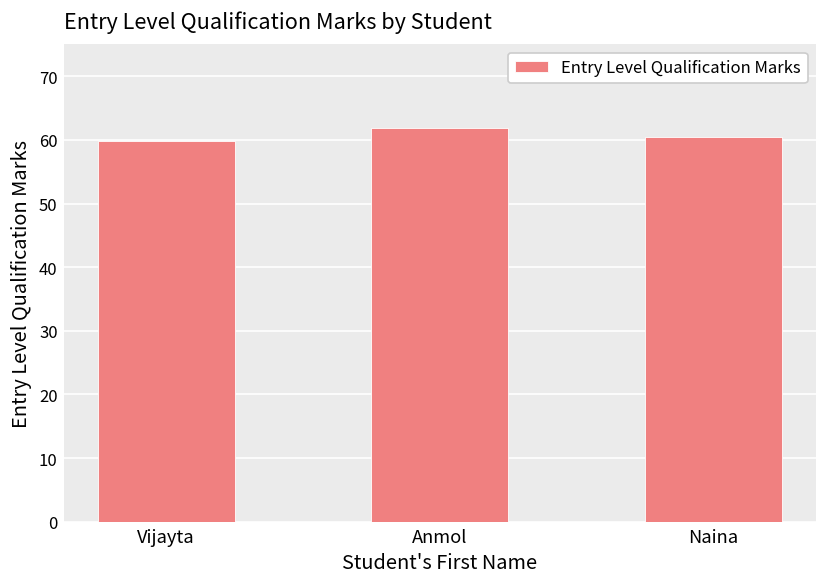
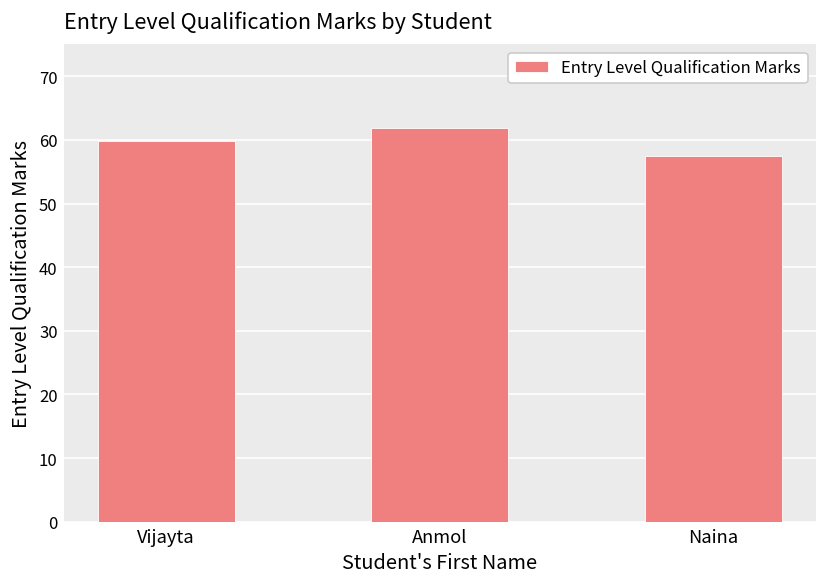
Naina: 61 -> 57
